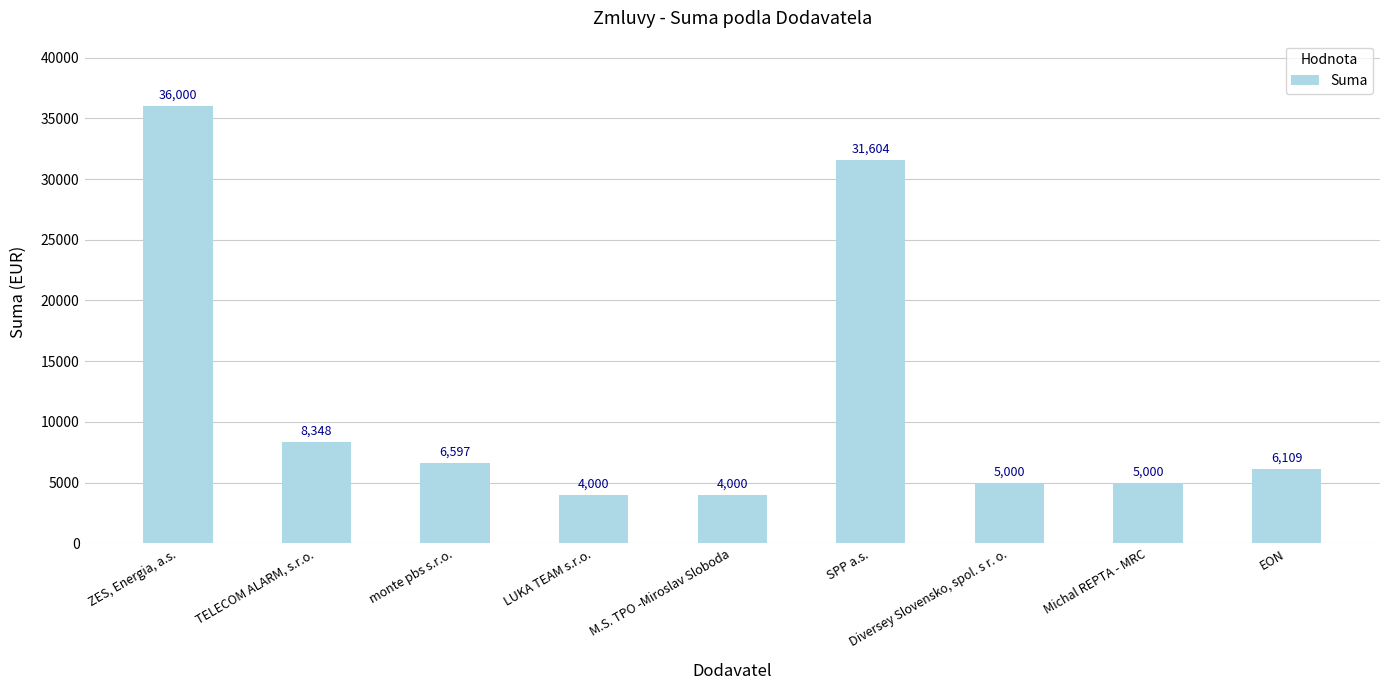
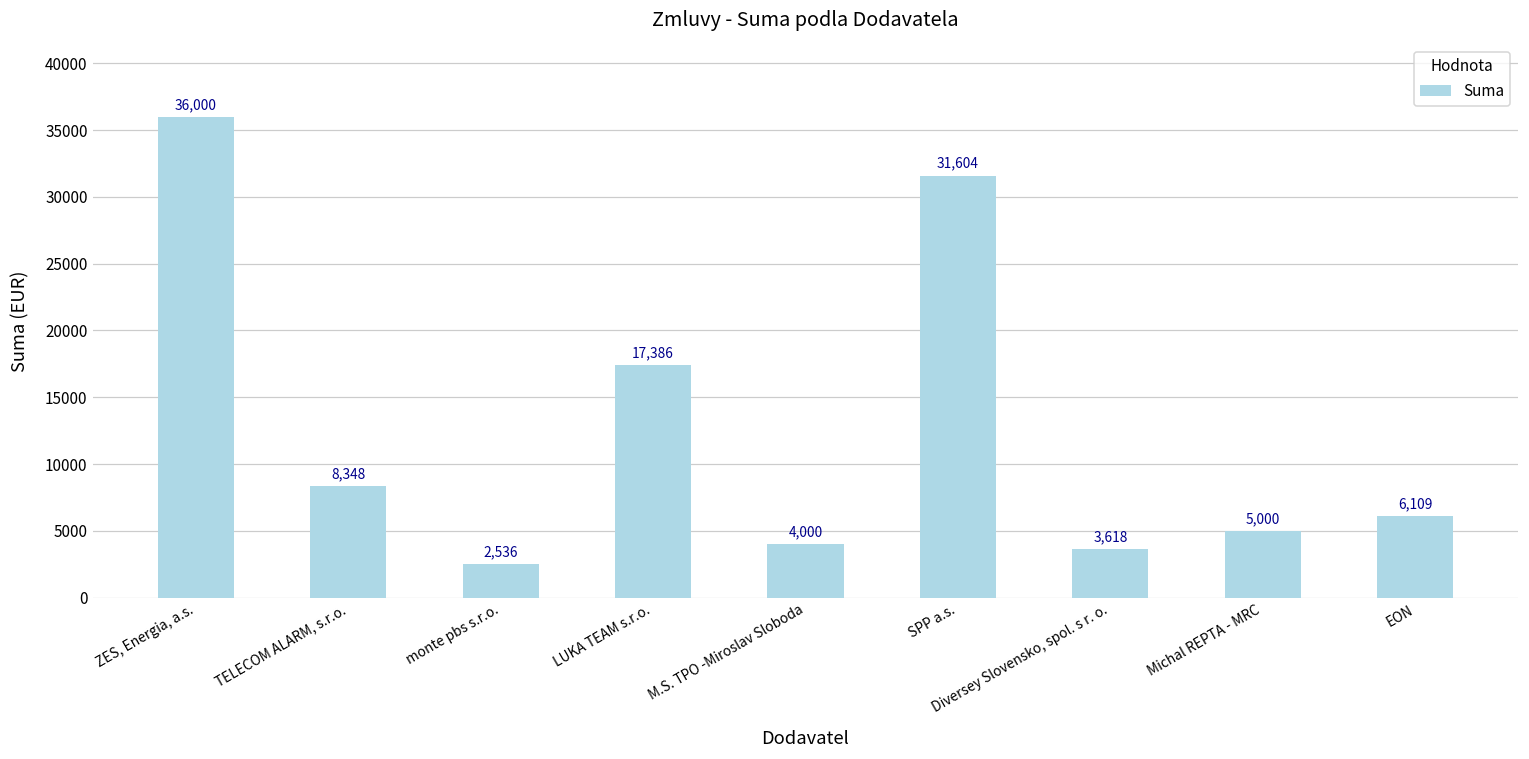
monte pbs s.r.o.: 6,597 -> 2,536
LUKA TEAM s.r.o.: 4,000 -> 17,386
Diversey Slovensko, spol. s r. o.: 5,000 -> 3,618
